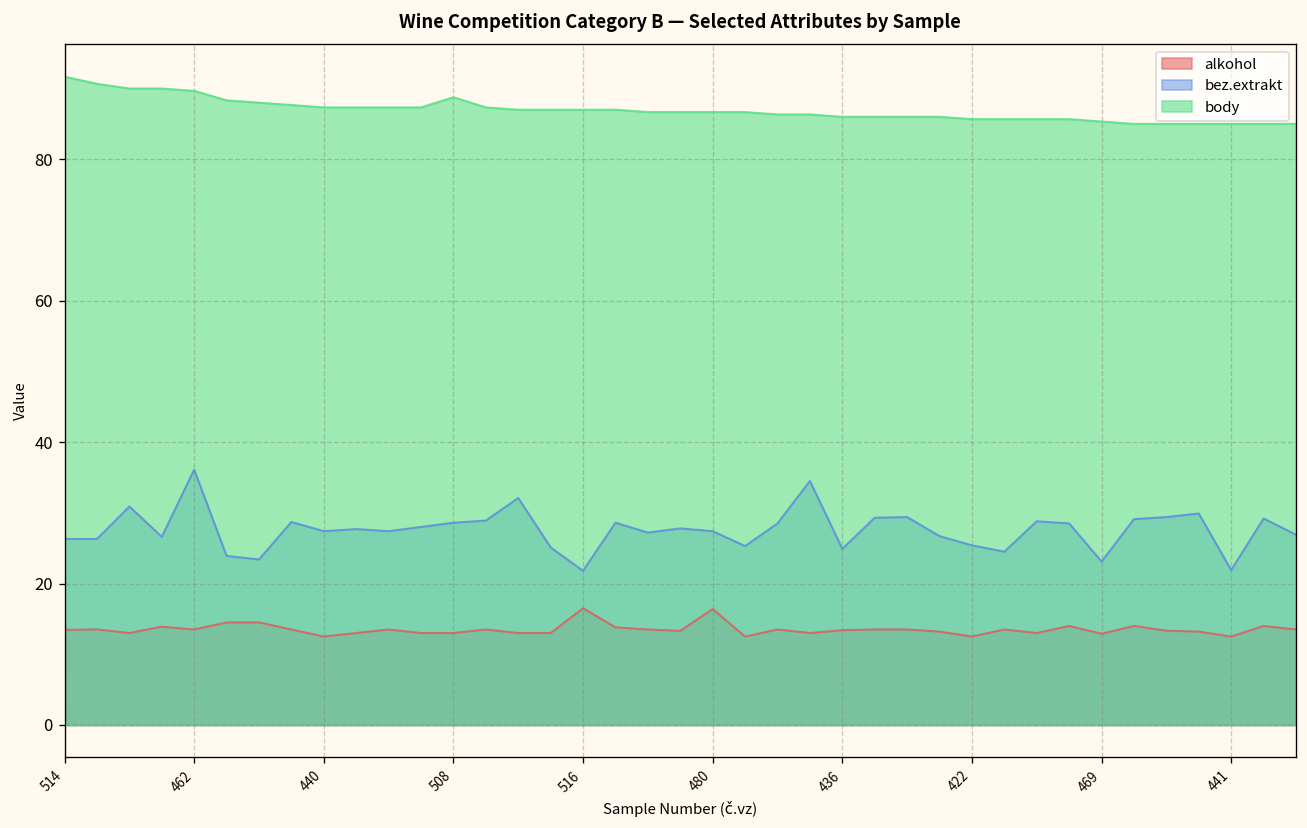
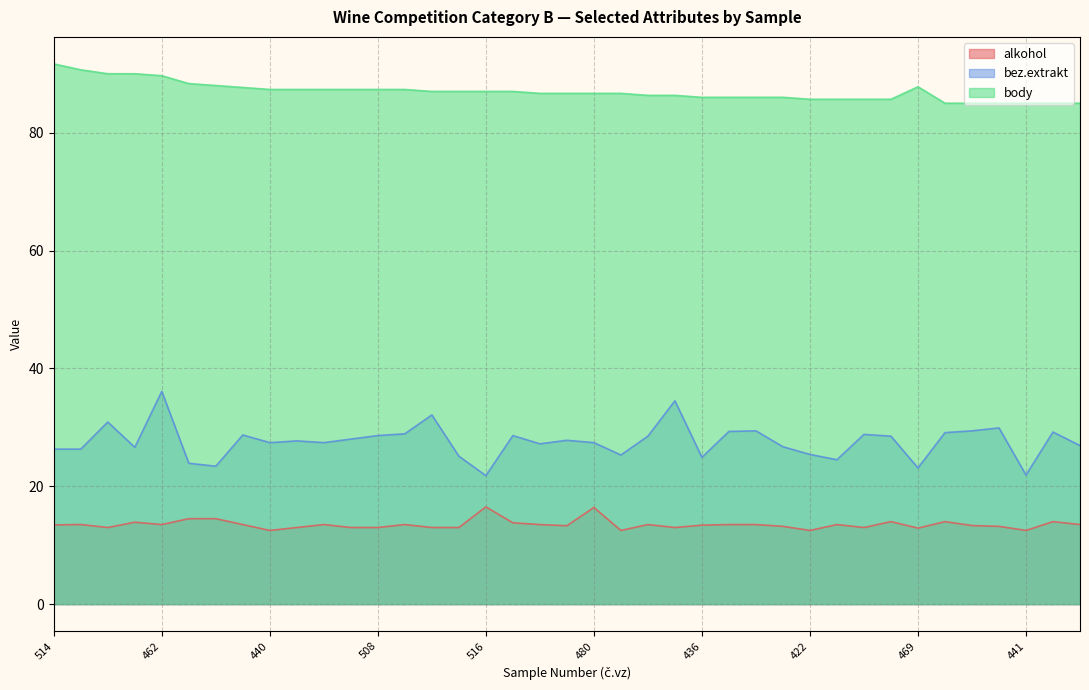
body, 508: 89 -> 87
body, 469: 85 -> 88
